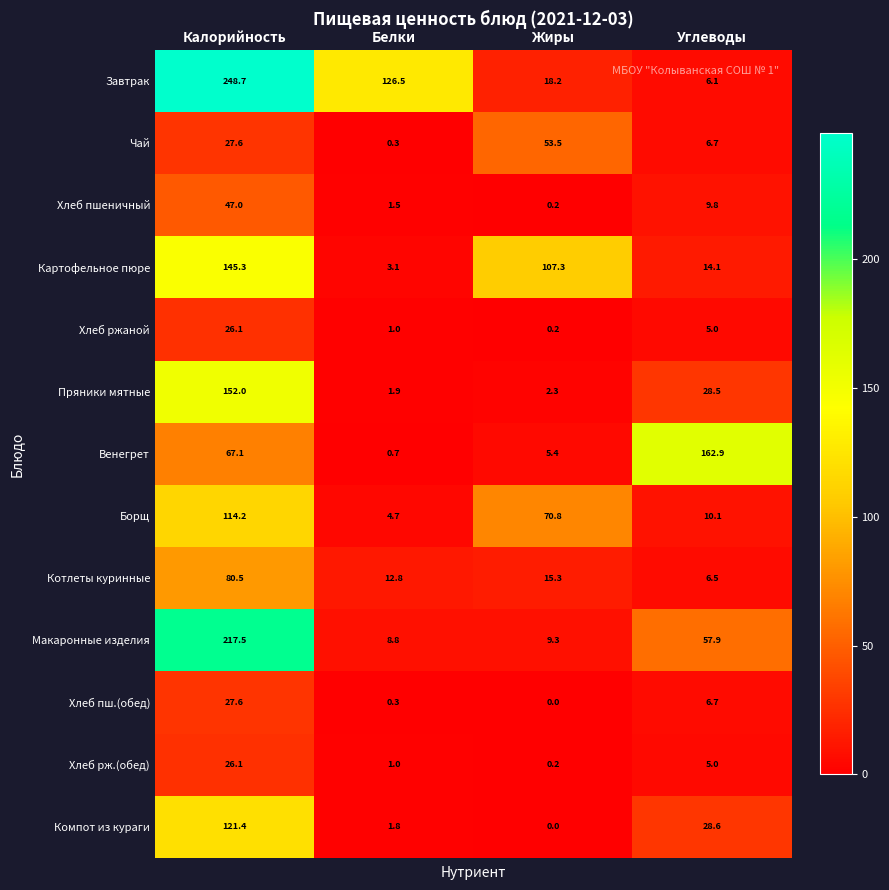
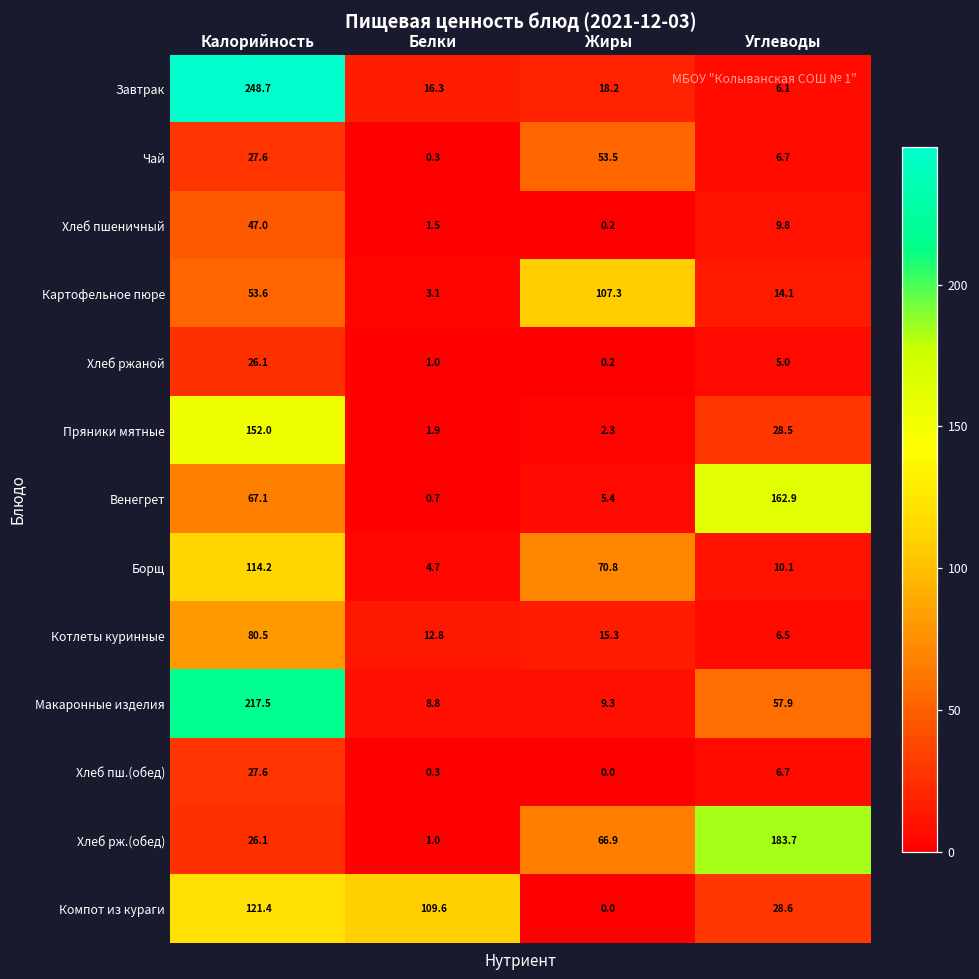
Завтрак, Белки: 126.5 -> 16.3
Картофельное пюре, Калорийность: 145.3 -> 53.6
Хлеб рж.(обед), Жиры: 0.2 -> 66.9
Хлеб рж.(обед), Углеводы: 5.0 -> 183.7
Компот из кураги, Белки: 1.8 -> 109.6
